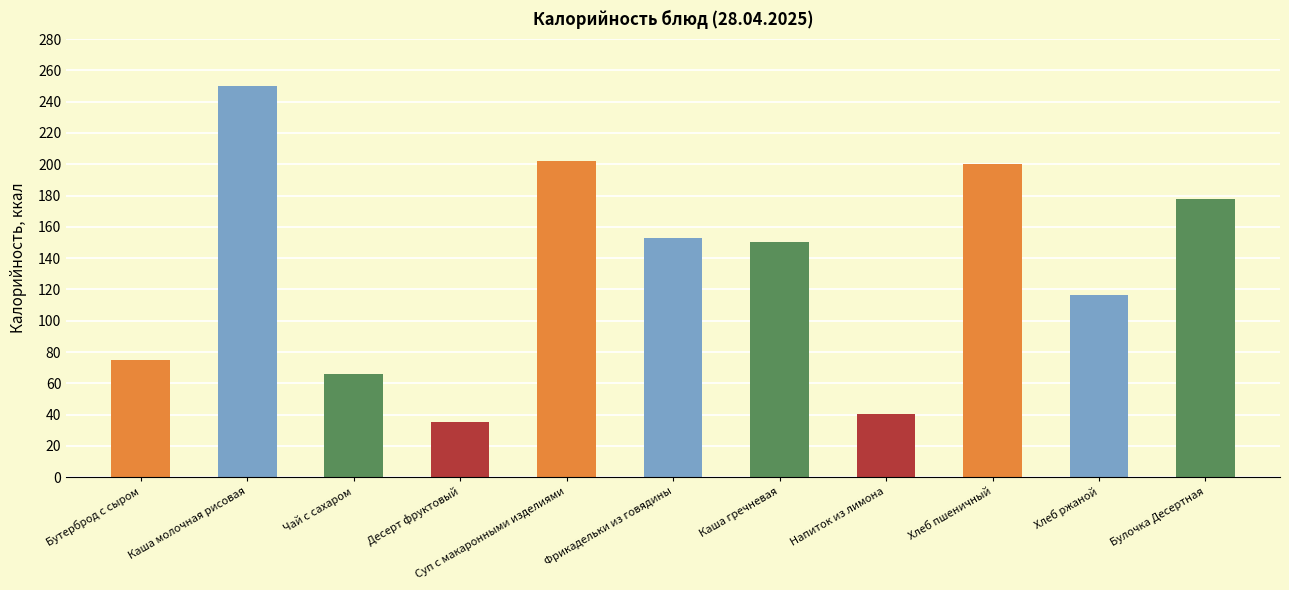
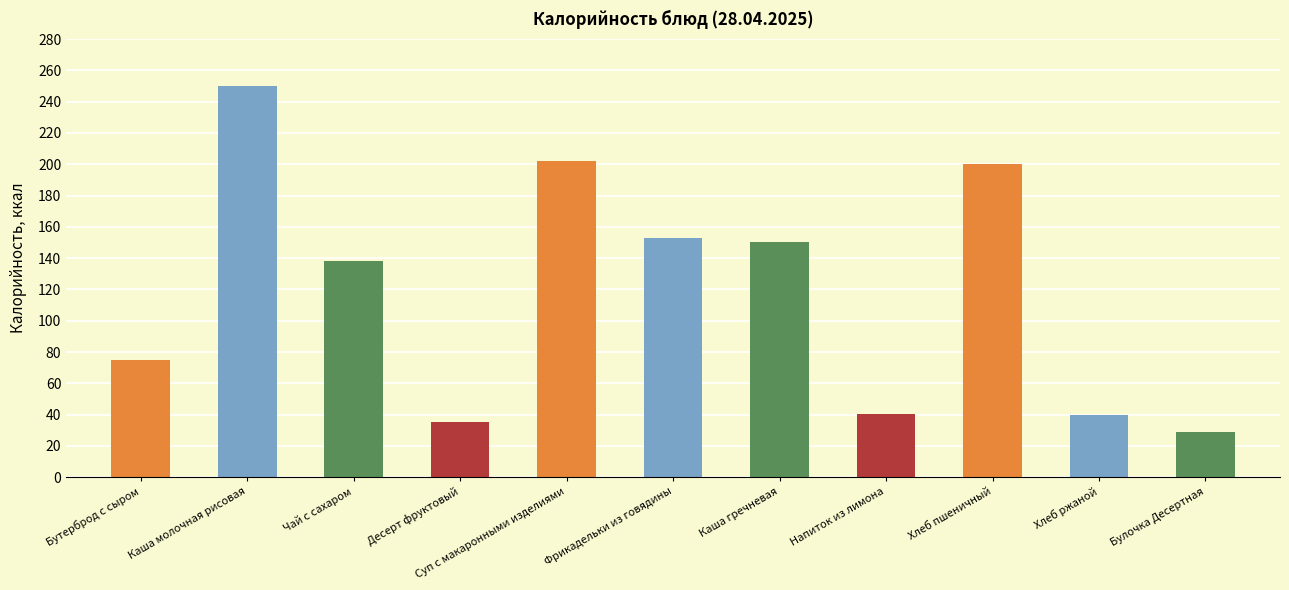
Чай с сахаром: 66 -> 138
Хлеб ржаной: 116 -> 40
Булочка Десертная: 178 -> 29
